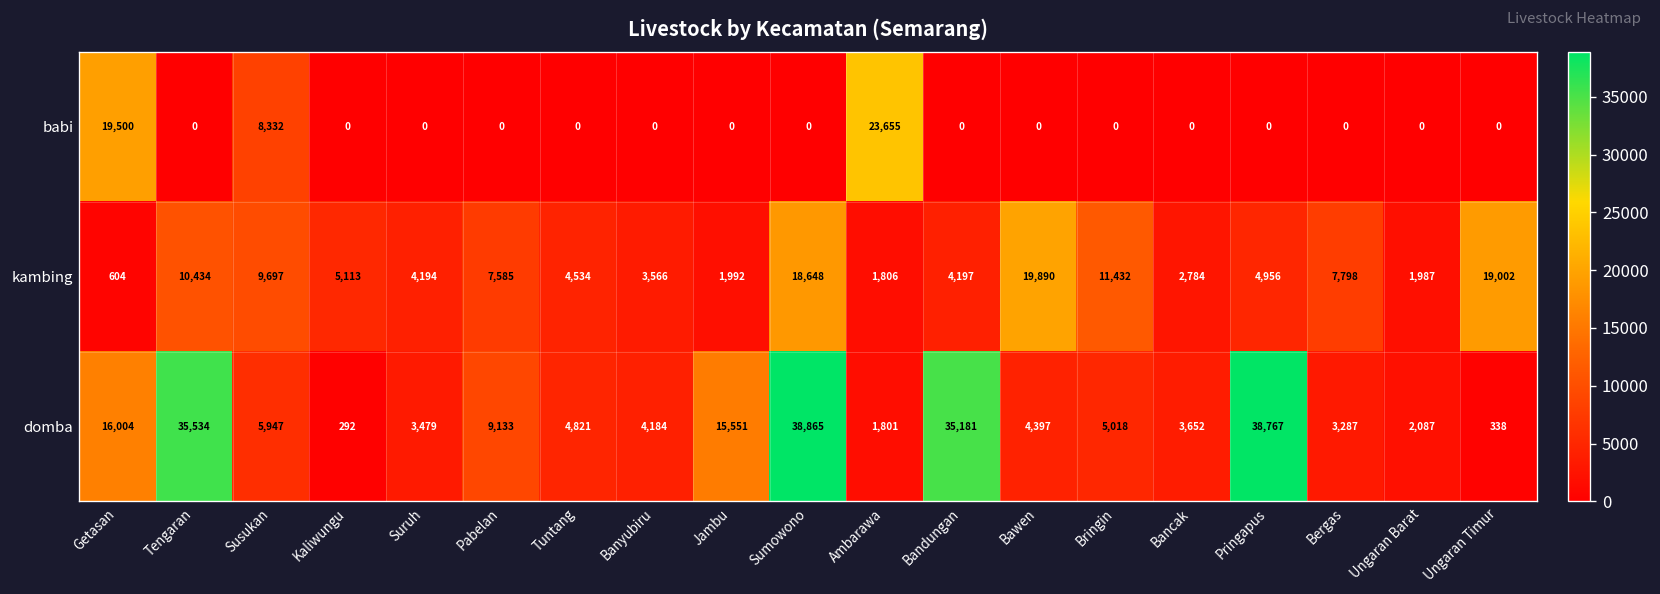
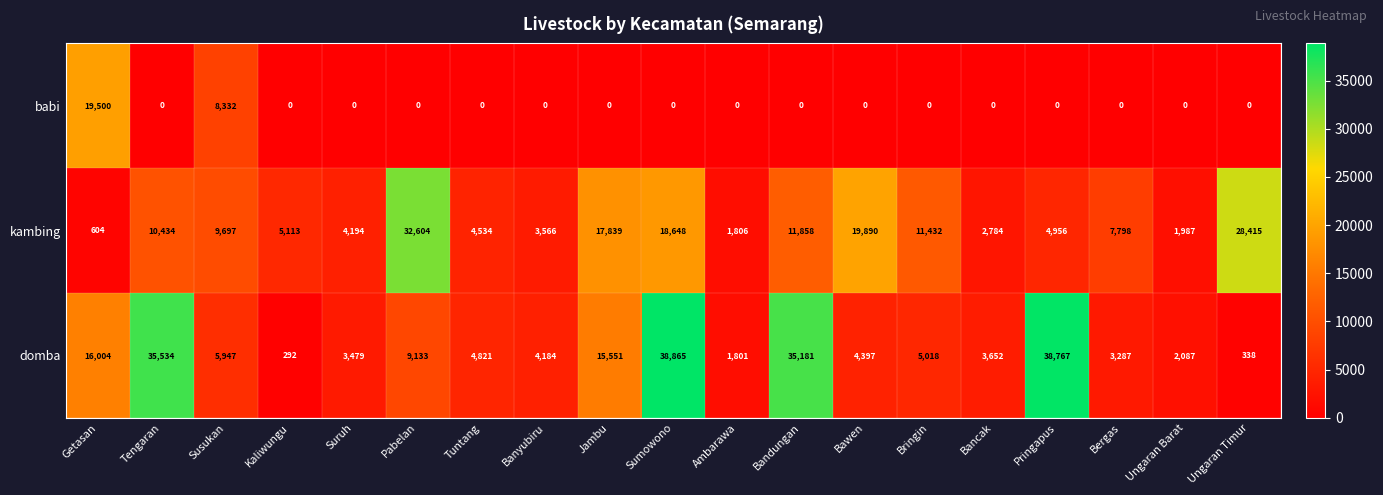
babi, Ambarawa: 23,655 -> 0
kambing, Pabelan: 7,585 -> 32,604
kambing, Jambu: 1,992 -> 17,839
kambing, Bandungan: 4,197 -> 11,858
kambing, Ungaran Timur: 19,002 -> 28,415
